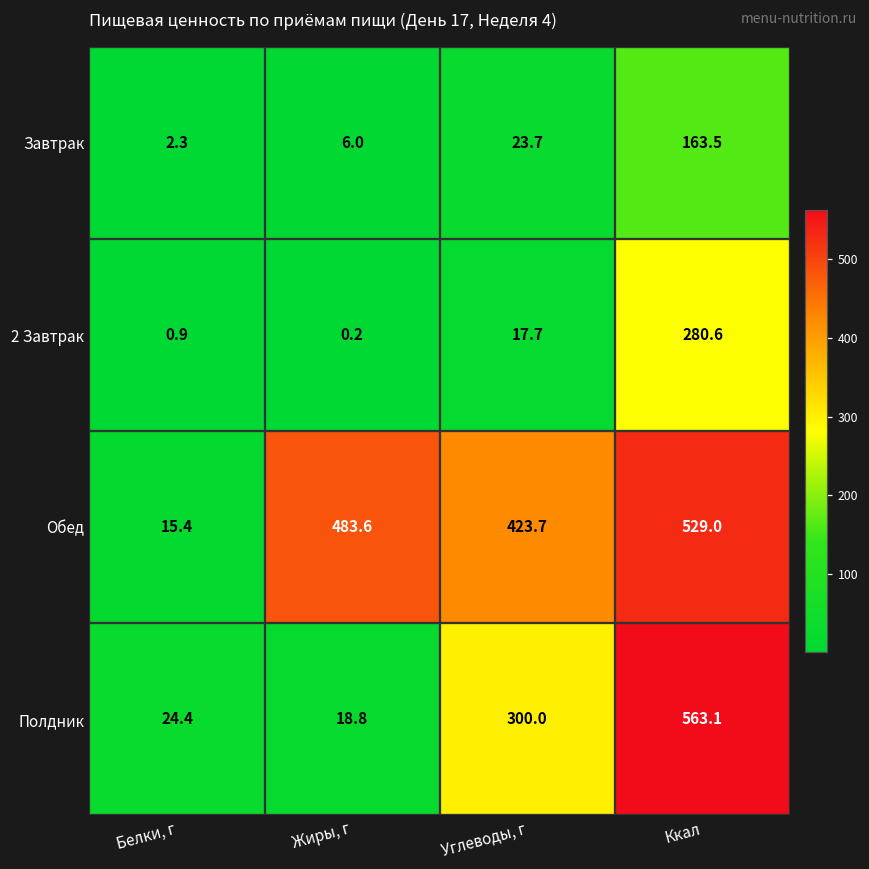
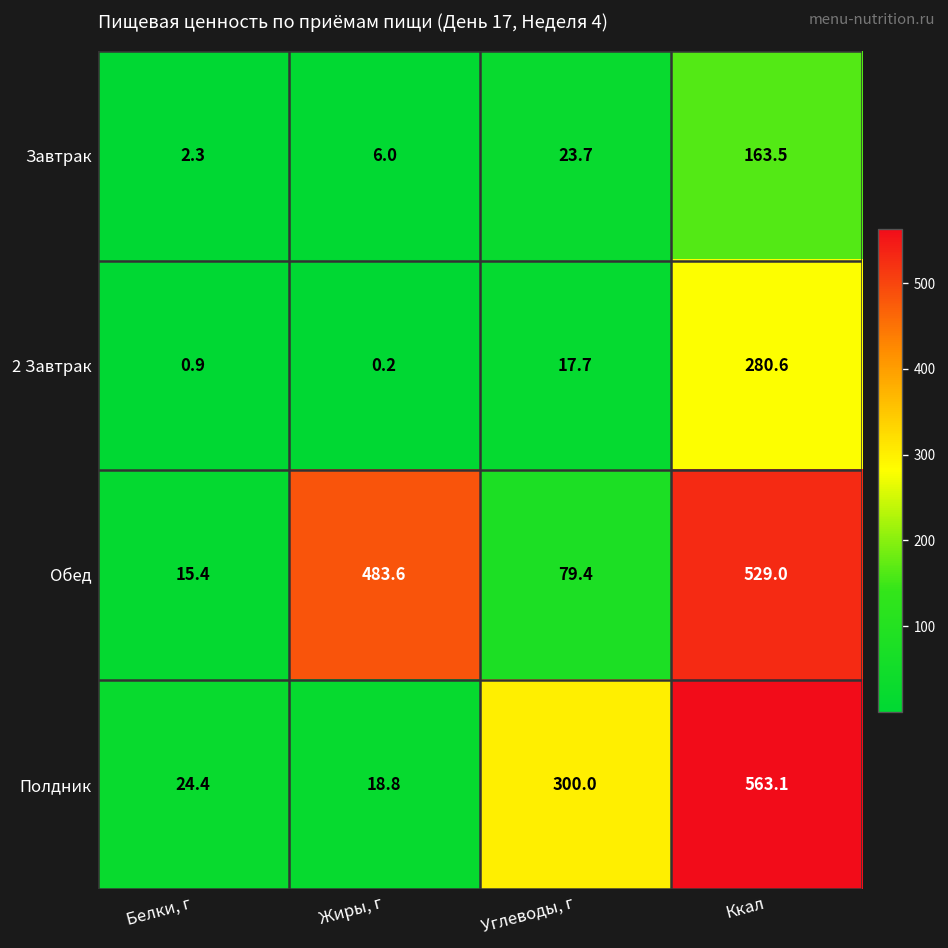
Обед, Углеводы, г: 423.7 -> 79.4
